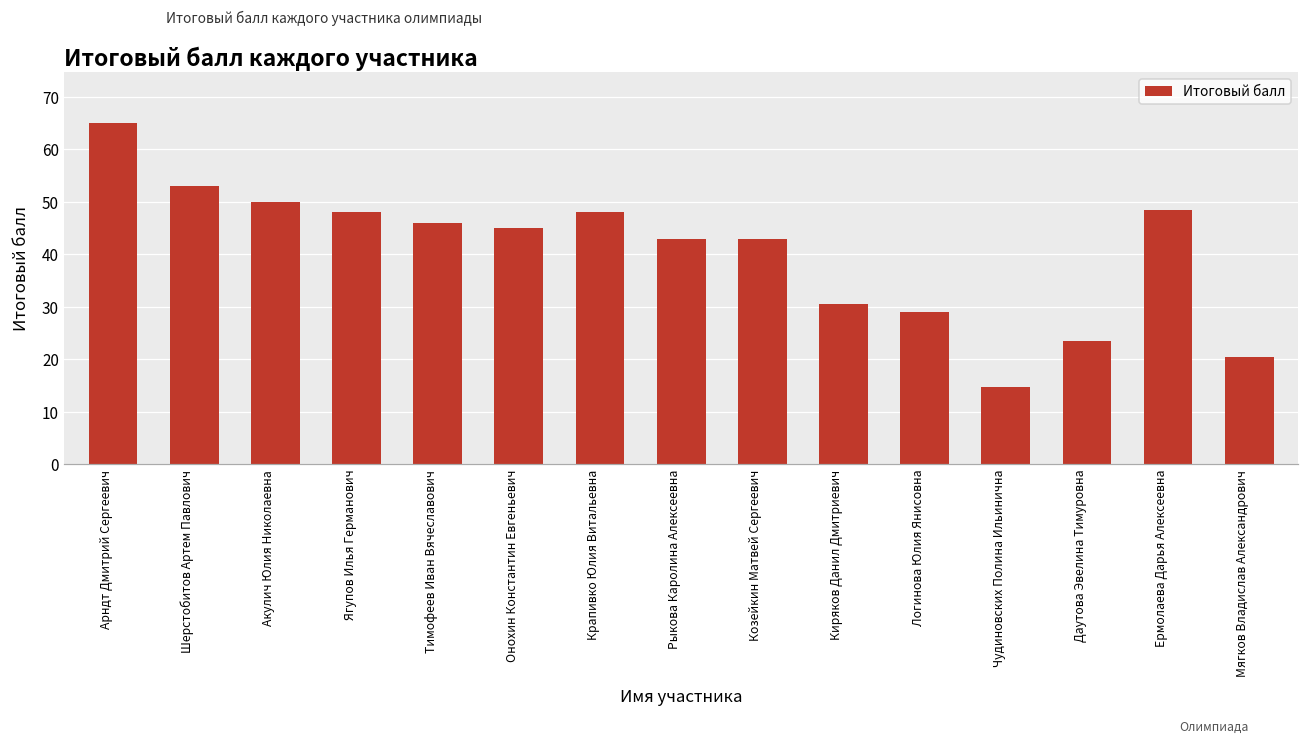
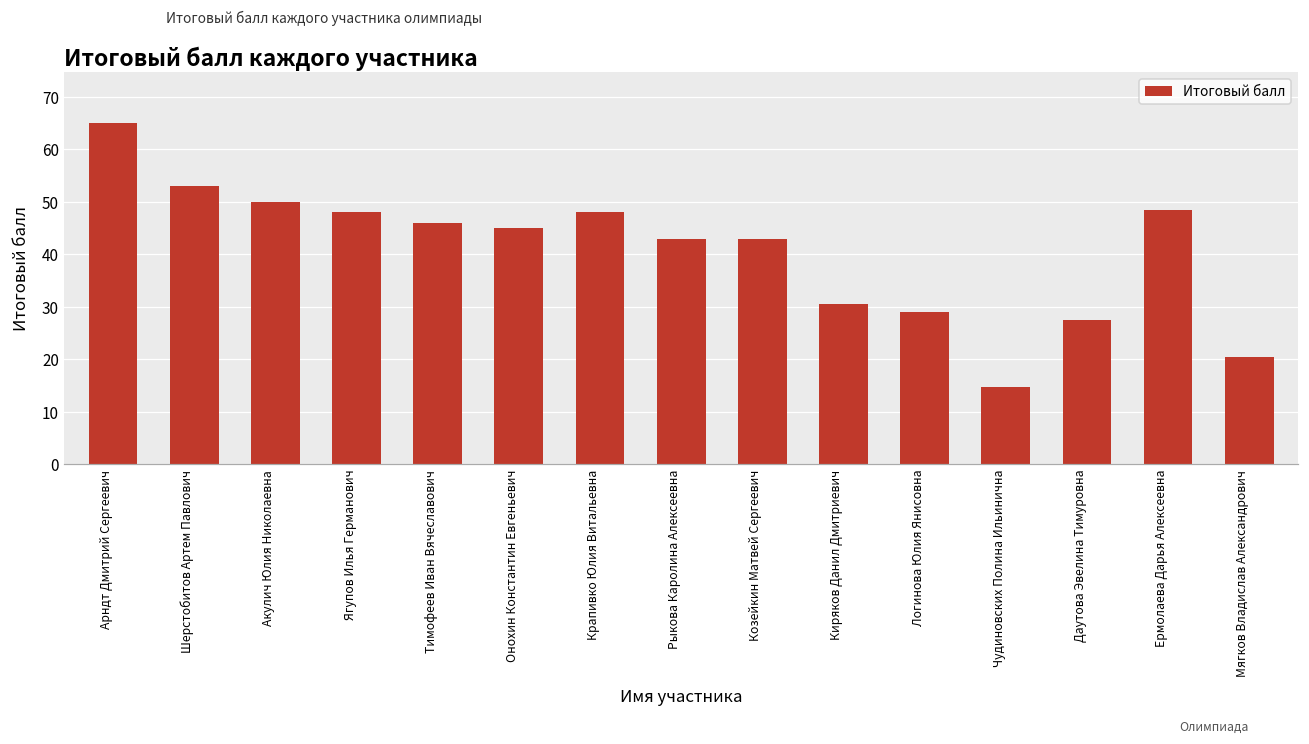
Даутова Эвелина Тимуровна: 24 -> 28
